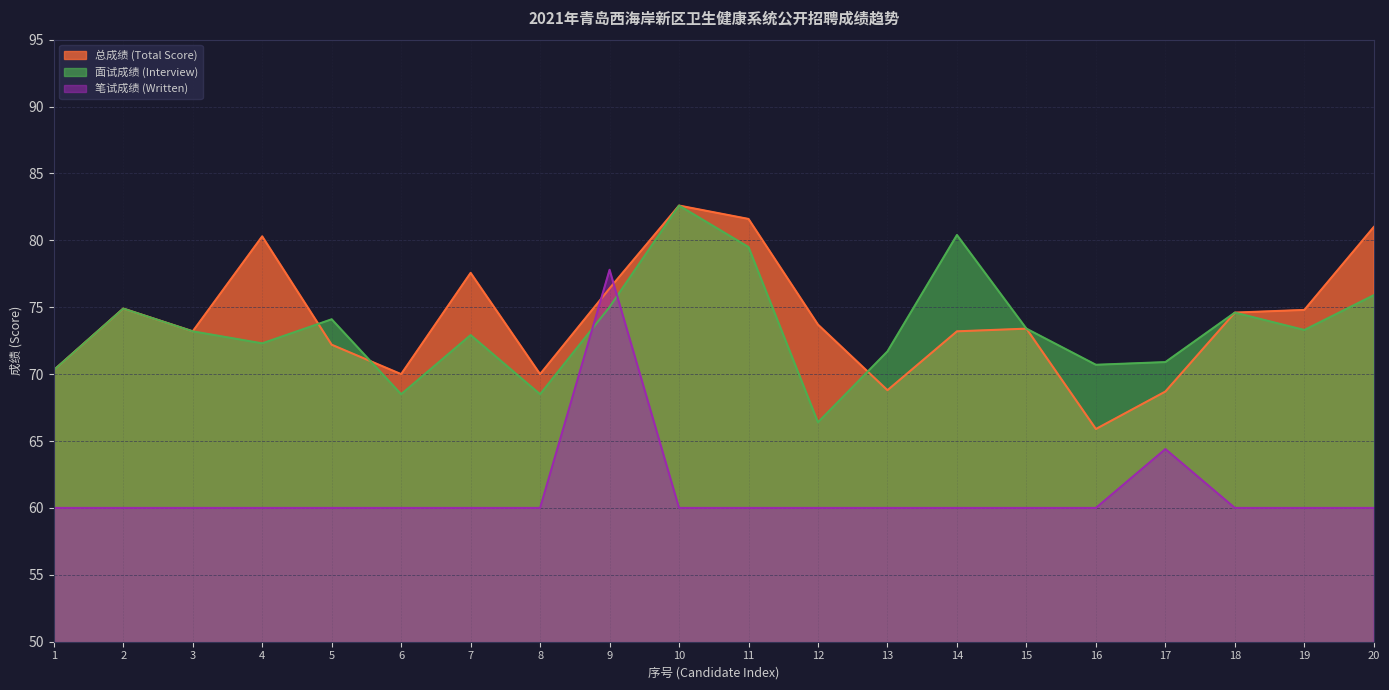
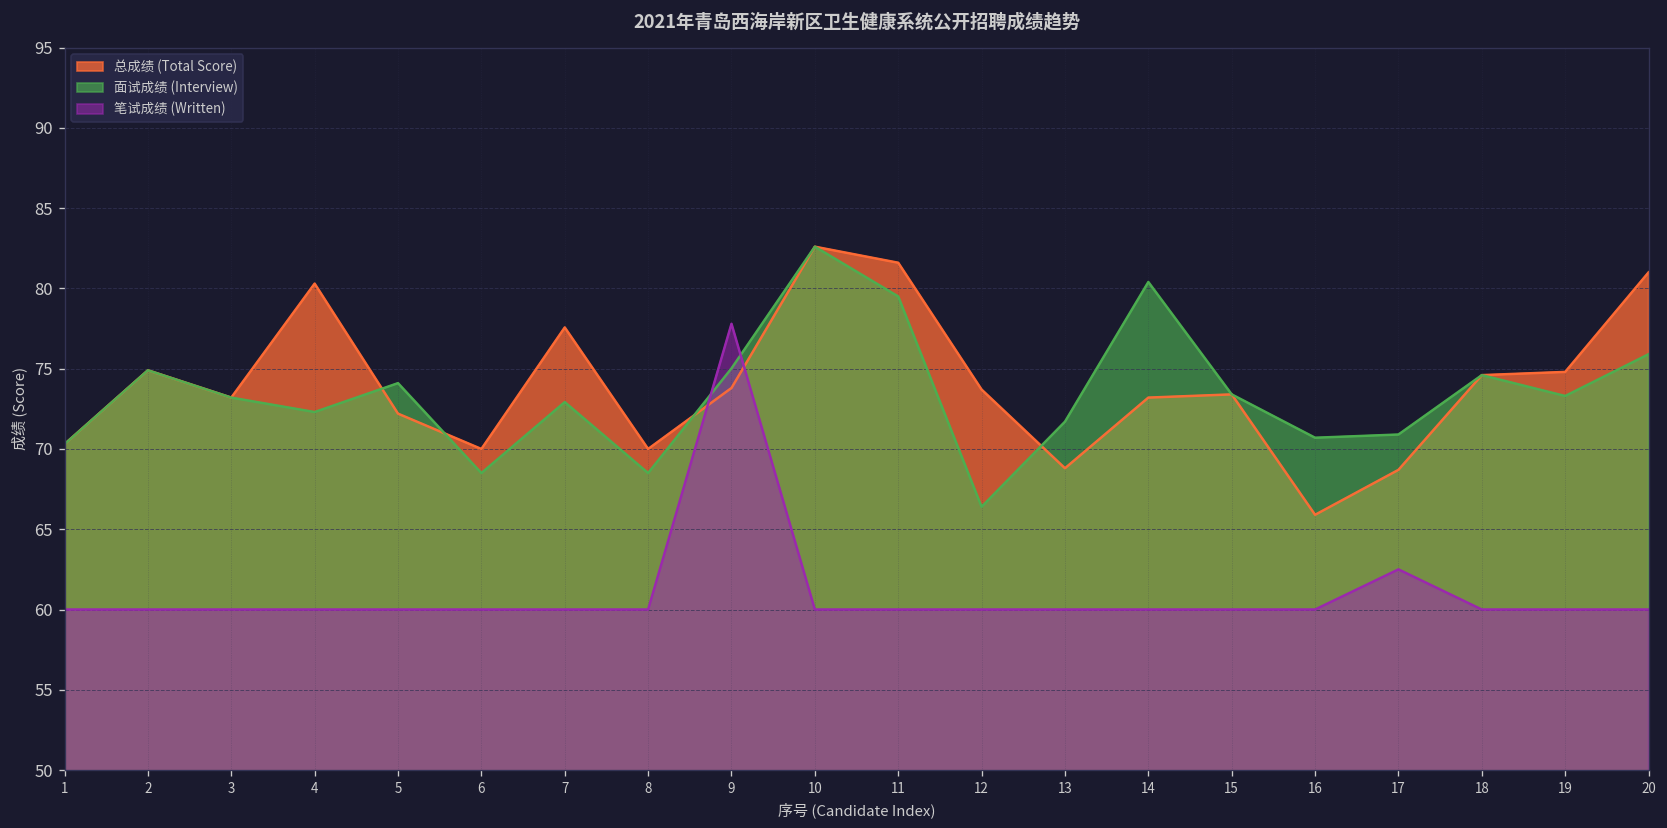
总成绩 (Total Score), 9: 76.4 -> 73.8
笔试成绩 (Written), 17: 64.4 -> 62.5
